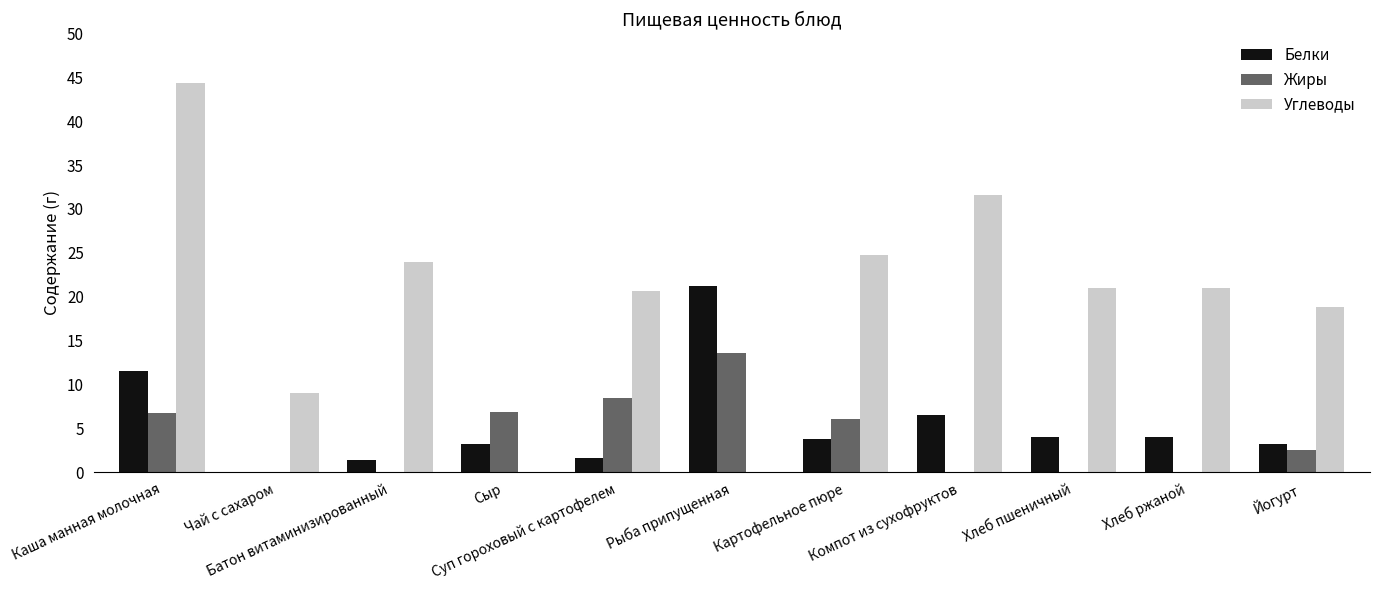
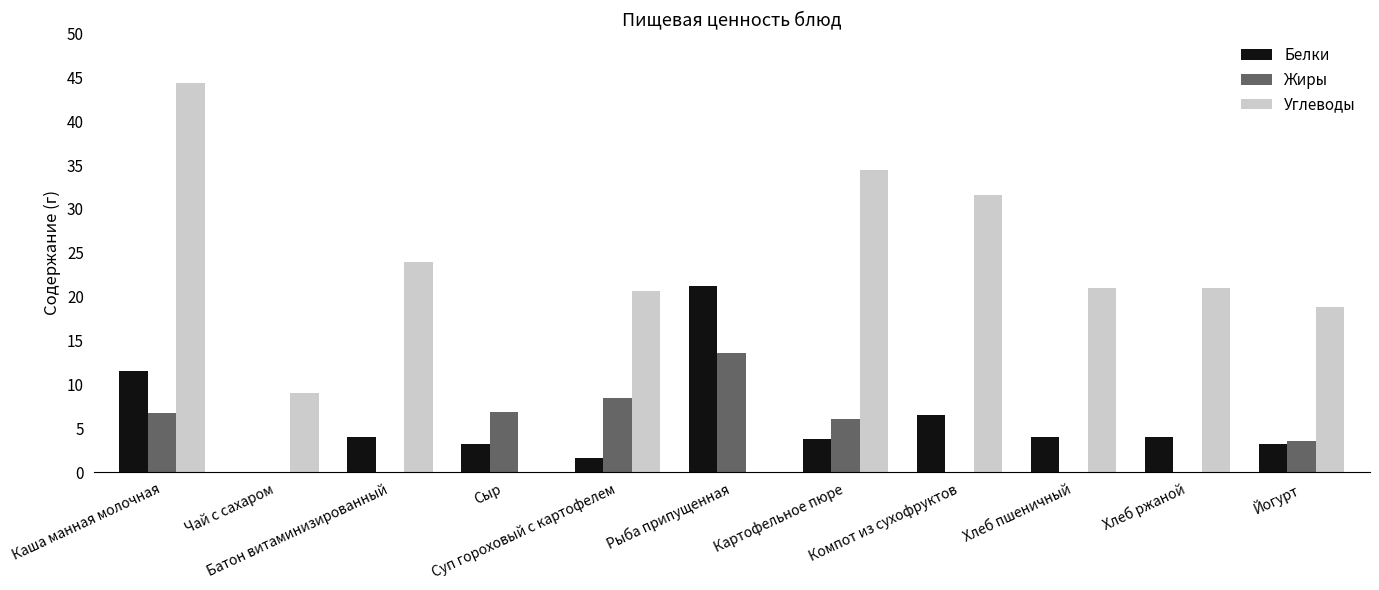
Белки, Батон витаминизированный: 1 -> 4
Углеводы, Картофельное пюре: 25 -> 34
Жиры, Йогурт: 3 -> 4
